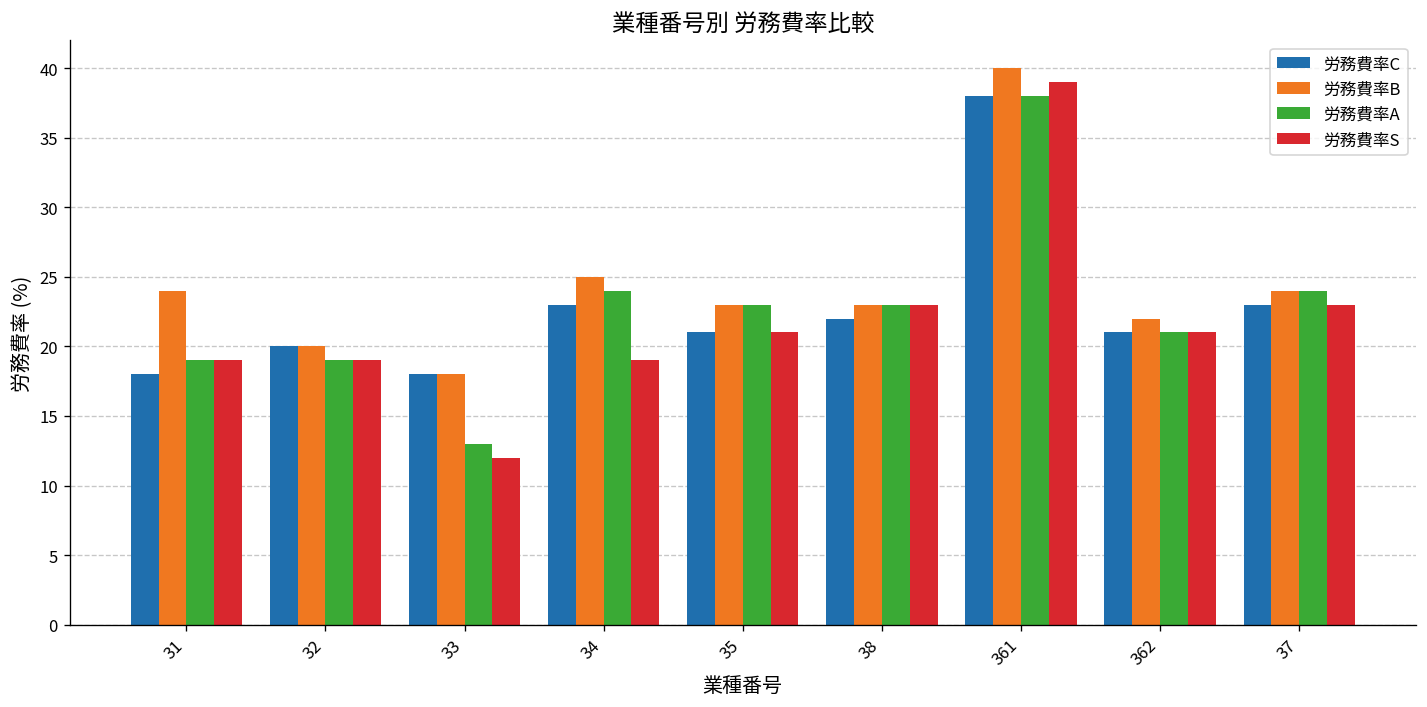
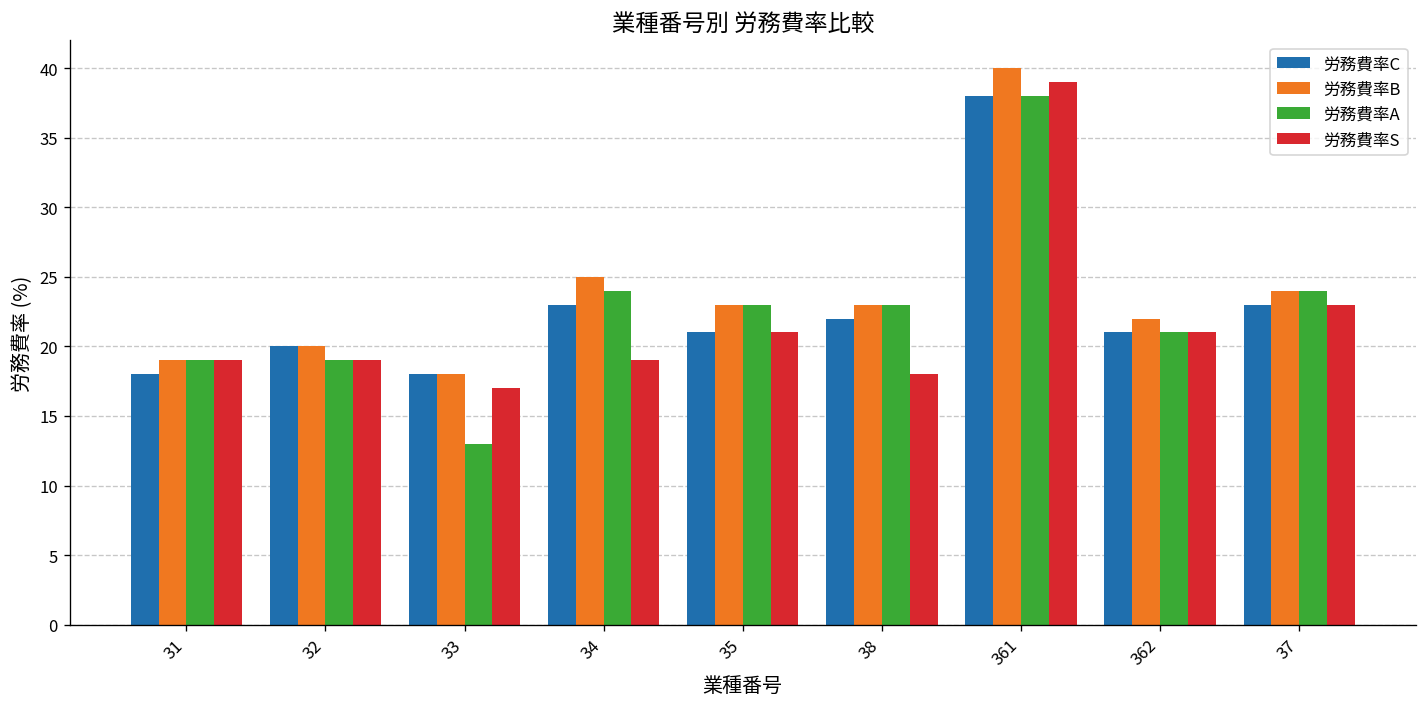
労務費率B, 31: 24 -> 19
労務費率S, 33: 12 -> 17
労務費率S, 38: 23 -> 18
